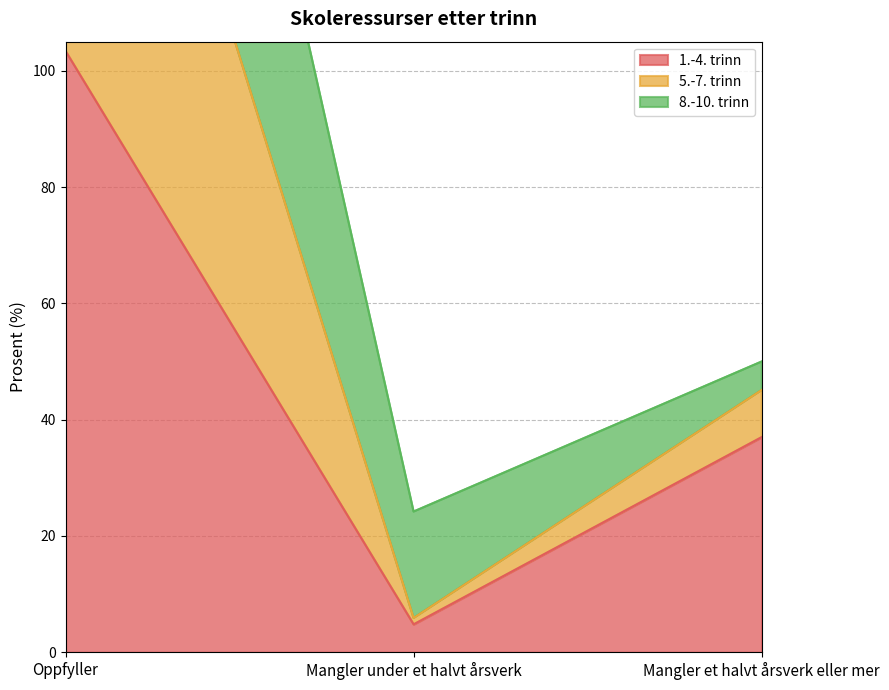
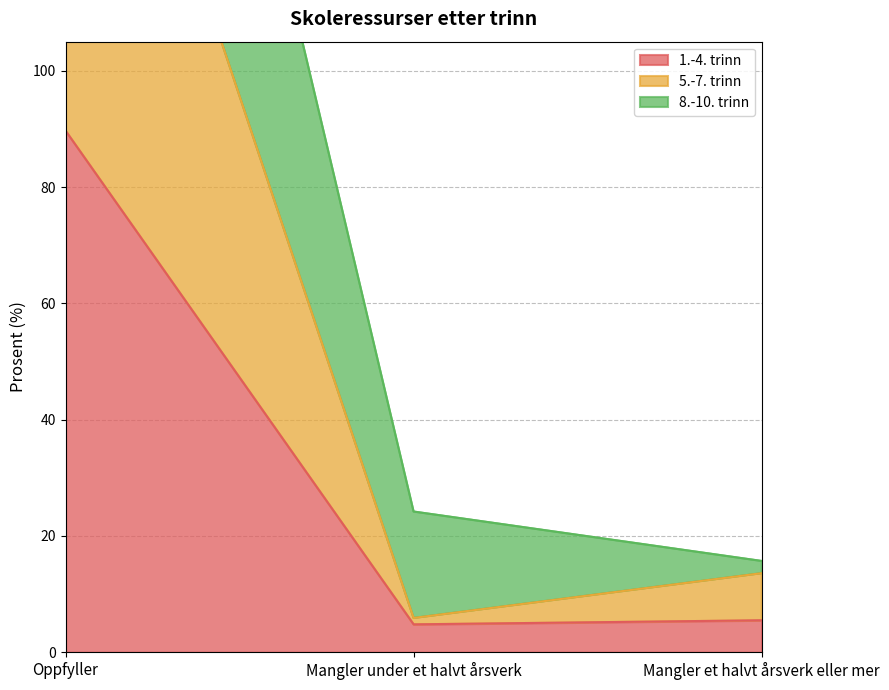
1.-4. trinn, Oppfyller: 103 -> 90
1.-4. trinn, Mangler et halvt årsverk eller mer: 37 -> 6
8.-10. trinn, Mangler et halvt årsverk eller mer: 5 -> 2
